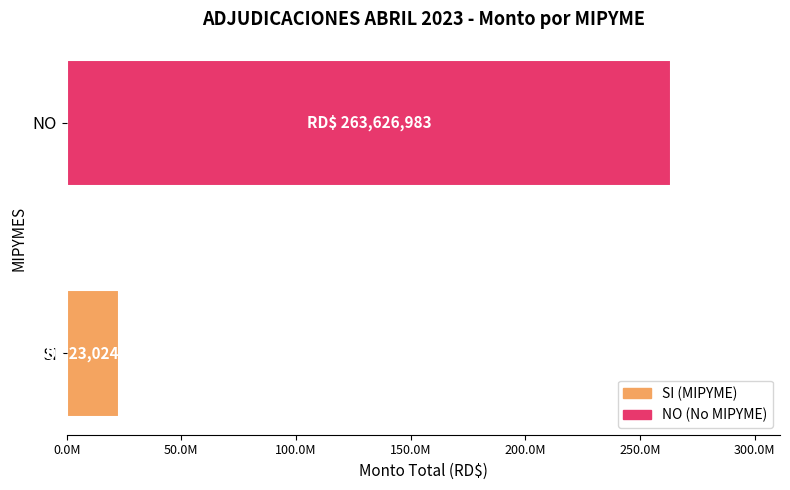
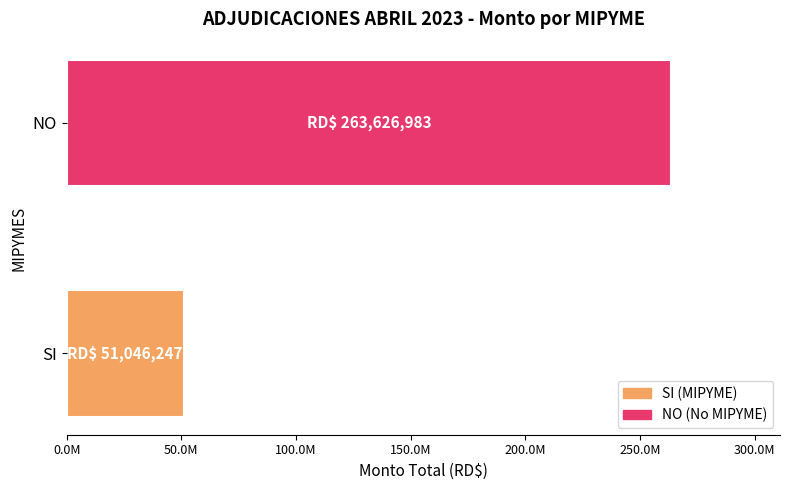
SI: 23000000 -> 51000000
